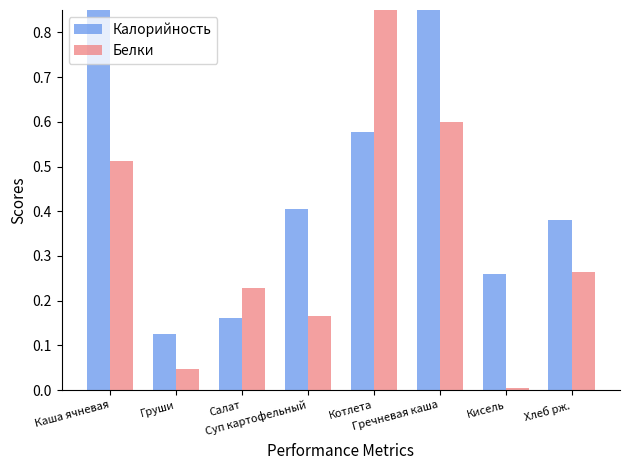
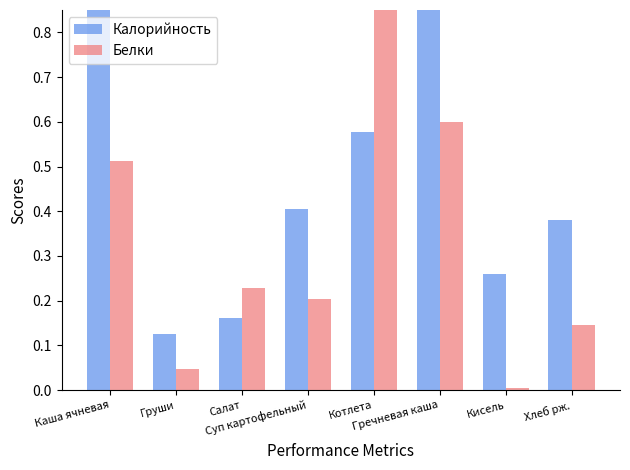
Белки, Суп картофельный: 0.17 -> 0.20
Белки, Хлеб рж.: 0.27 -> 0.14
